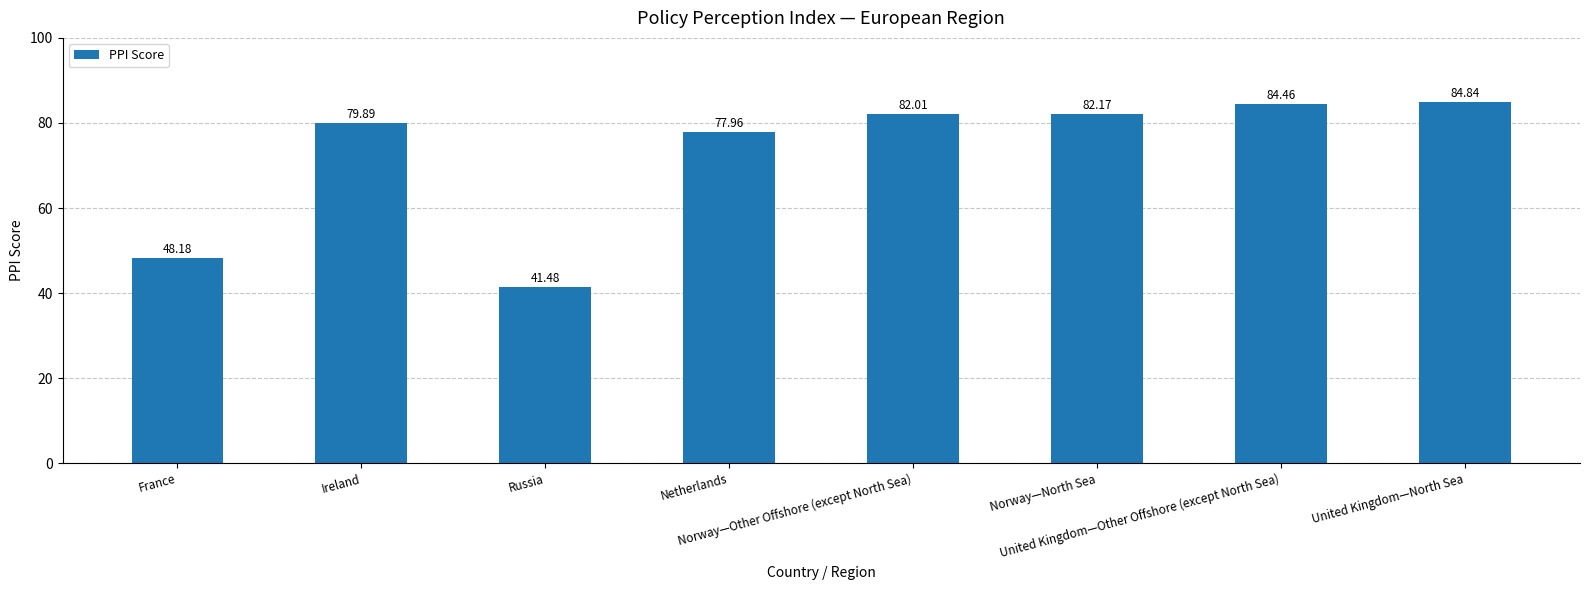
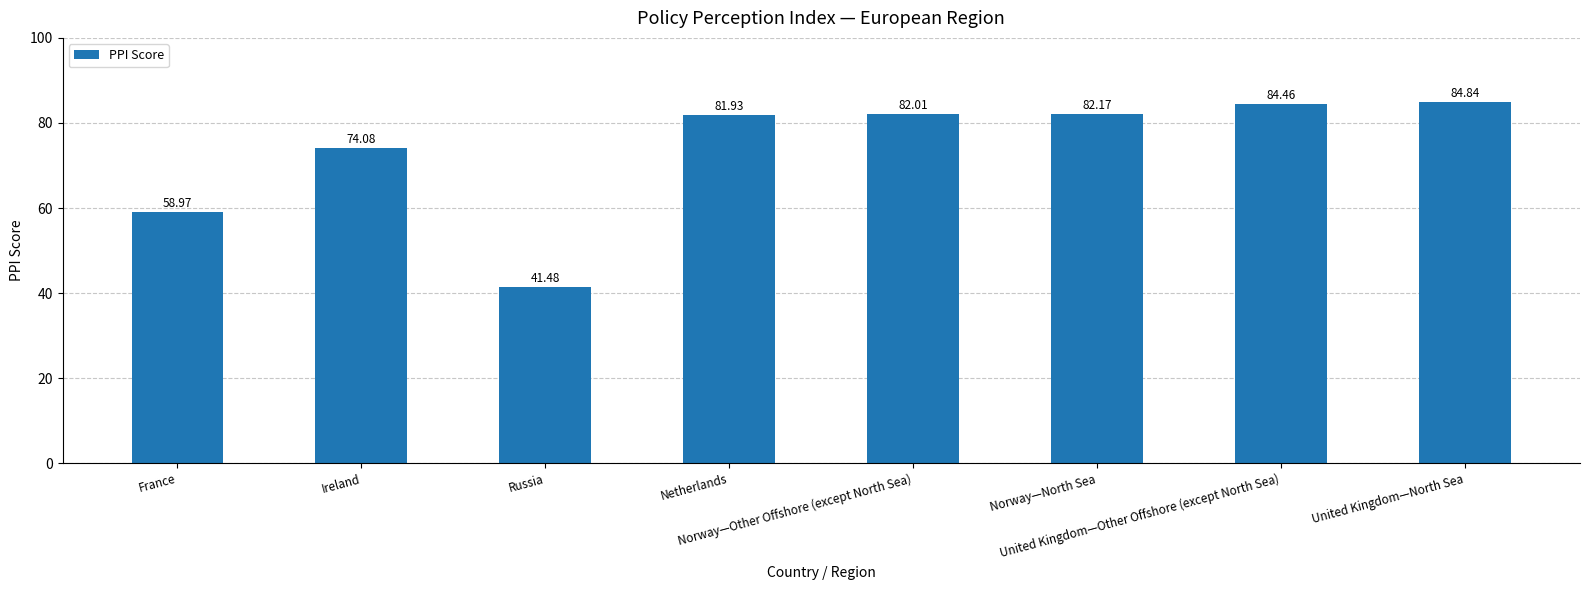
France: 48.18 -> 58.97
Ireland: 79.89 -> 74.08
Netherlands: 77.96 -> 81.93
